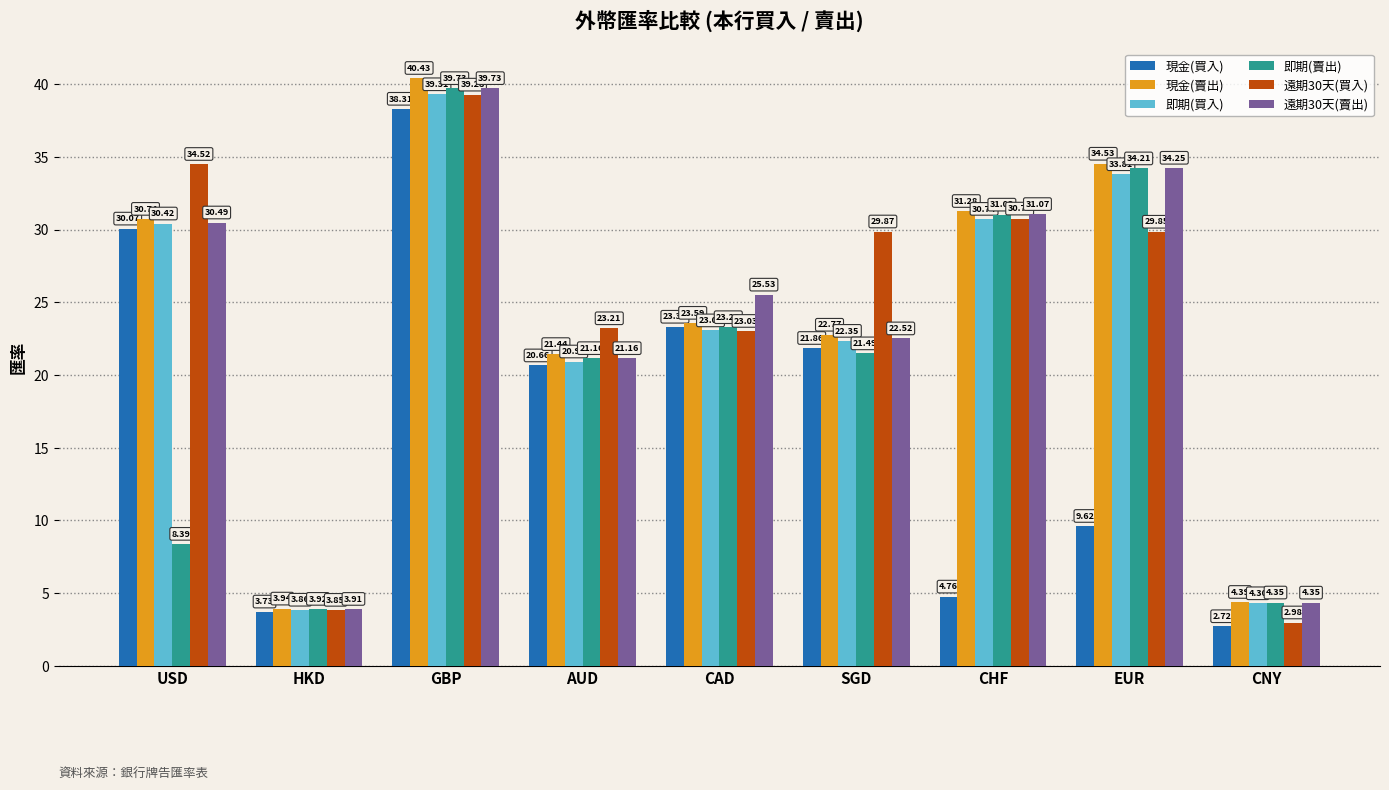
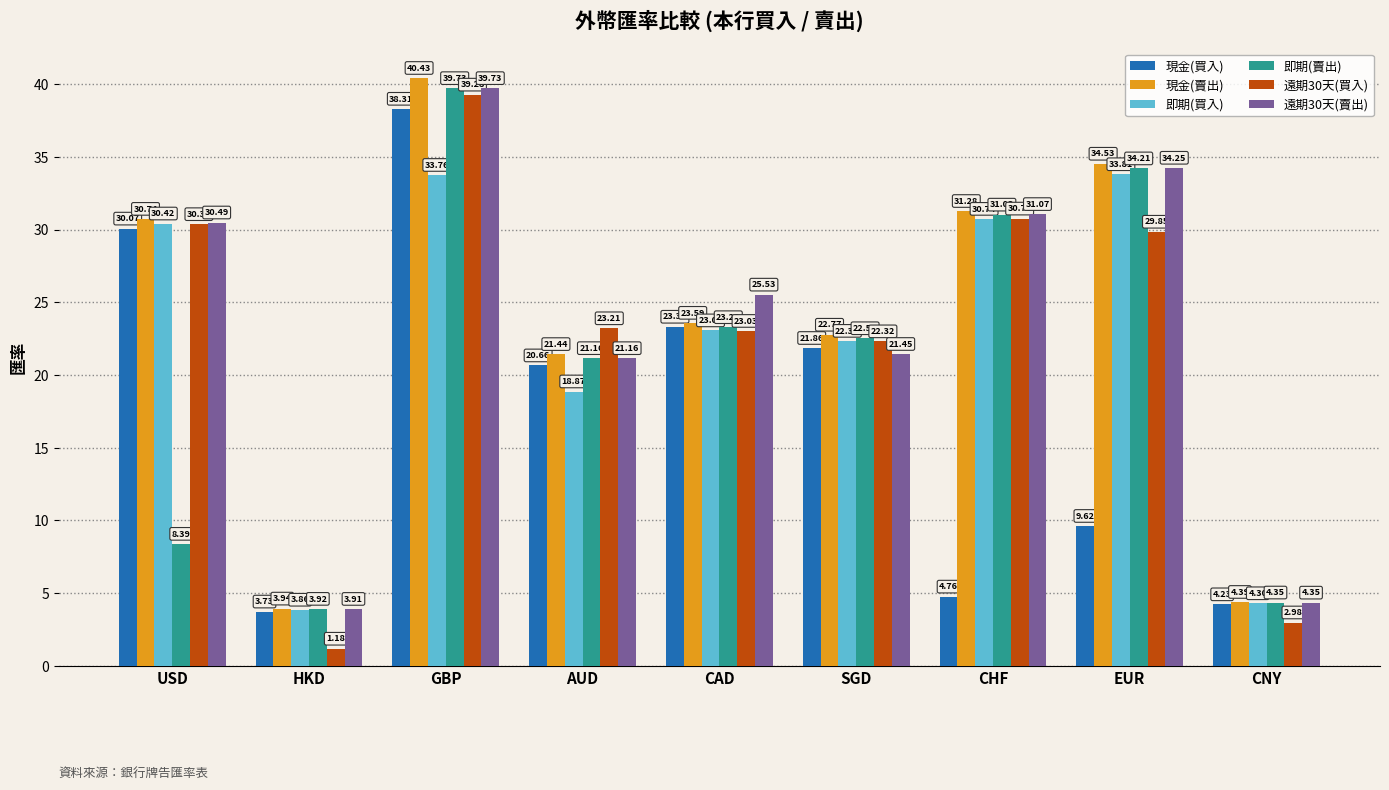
遠期30天(買入), USD: 34.52 -> 30.38
遠期30天(買入), HKD: 3.85 -> 1.18
即期(買入), GBP: 39.31 -> 33.76
即期(買入), AUD: 20.93 -> 18.87
即期(賣出), SGD: 21.49 -> 22.53
遠期30天(買入), SGD: 29.87 -> 22.32
遠期30天(賣出), SGD: 22.52 -> 21.45
現金(買入), CNY: 2.72 -> 4.23
